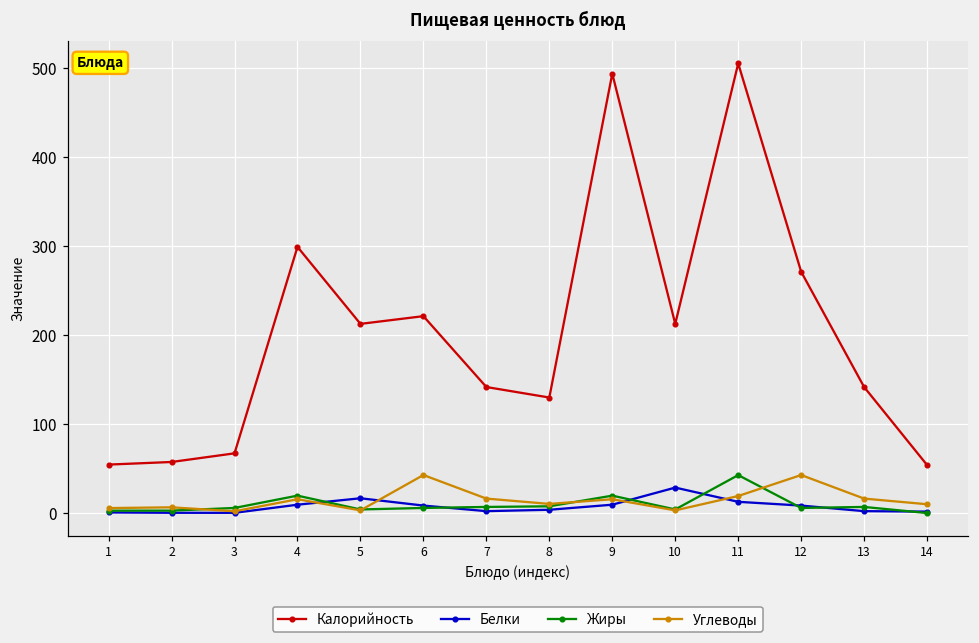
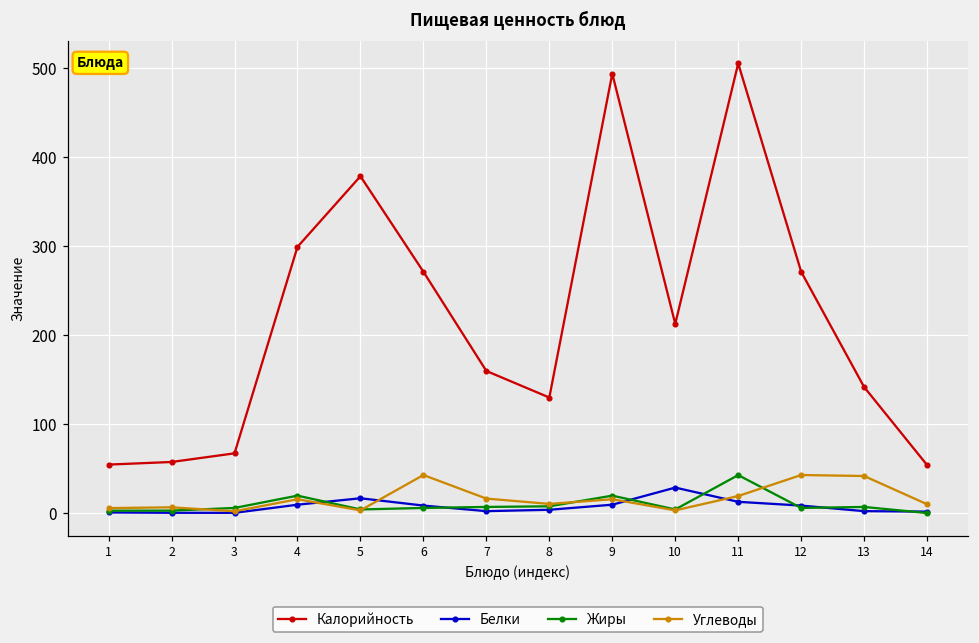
Калорийность, 5: 210 -> 380
Калорийность, 6: 220 -> 270
Калорийность, 7: 140 -> 160
Углеводы, 13: 20 -> 40
